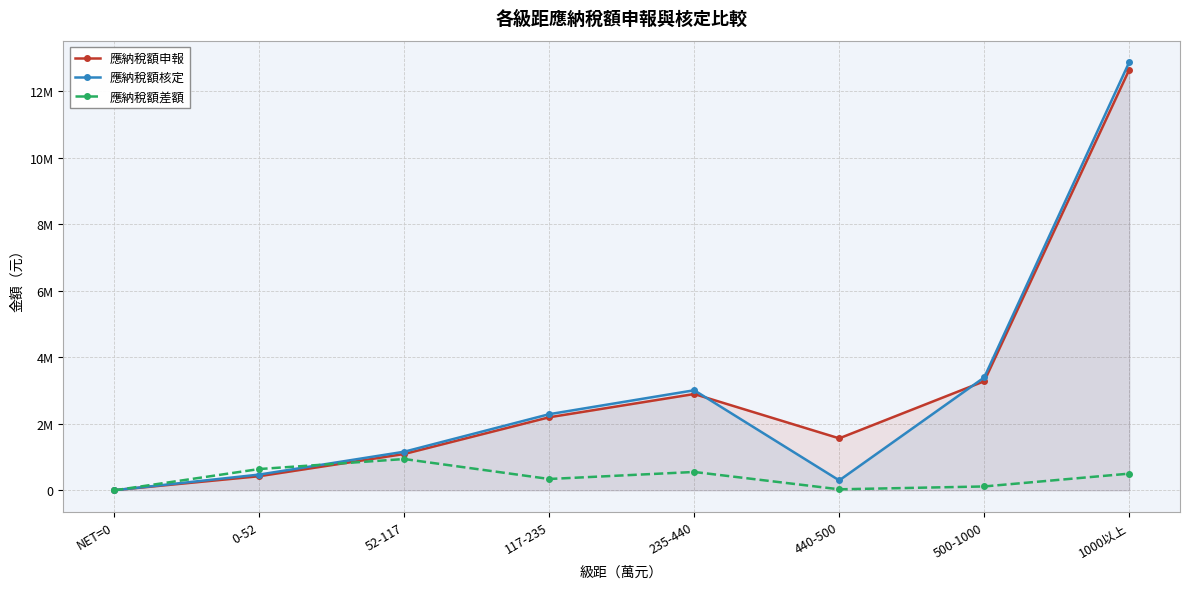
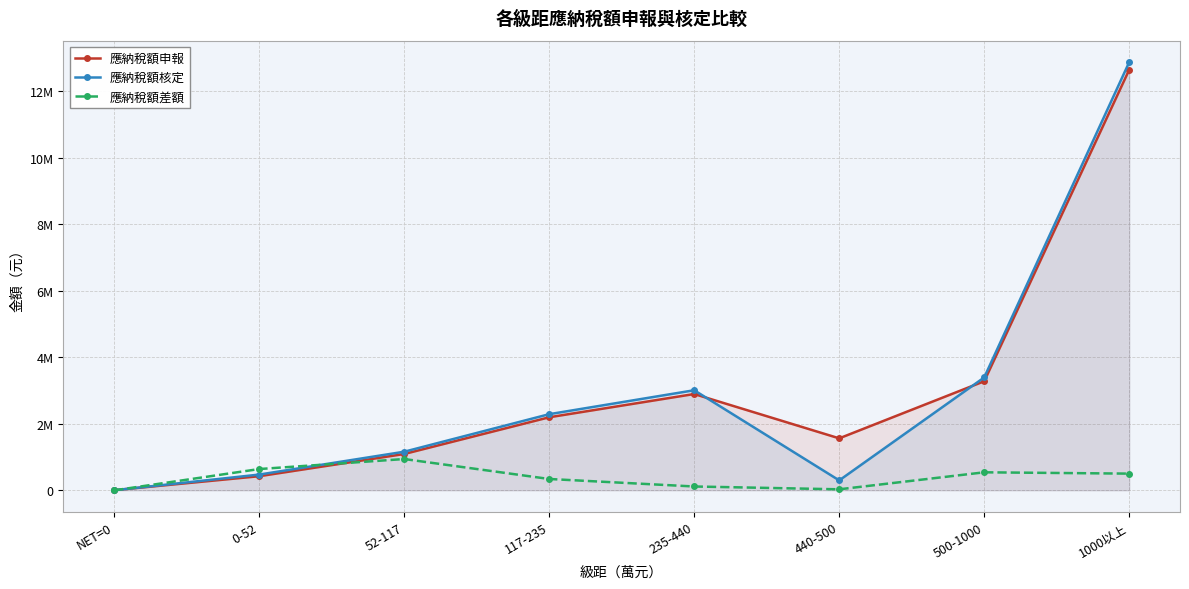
應納稅額差額, 235-440: 600000 -> 100000
應納稅額差額, 500-1000: 100000 -> 500000
